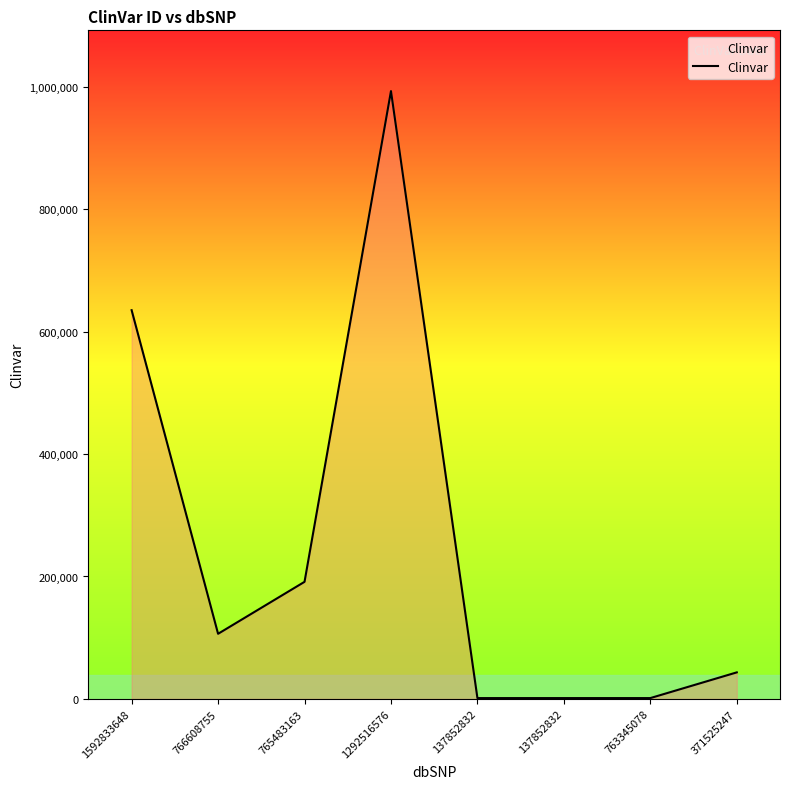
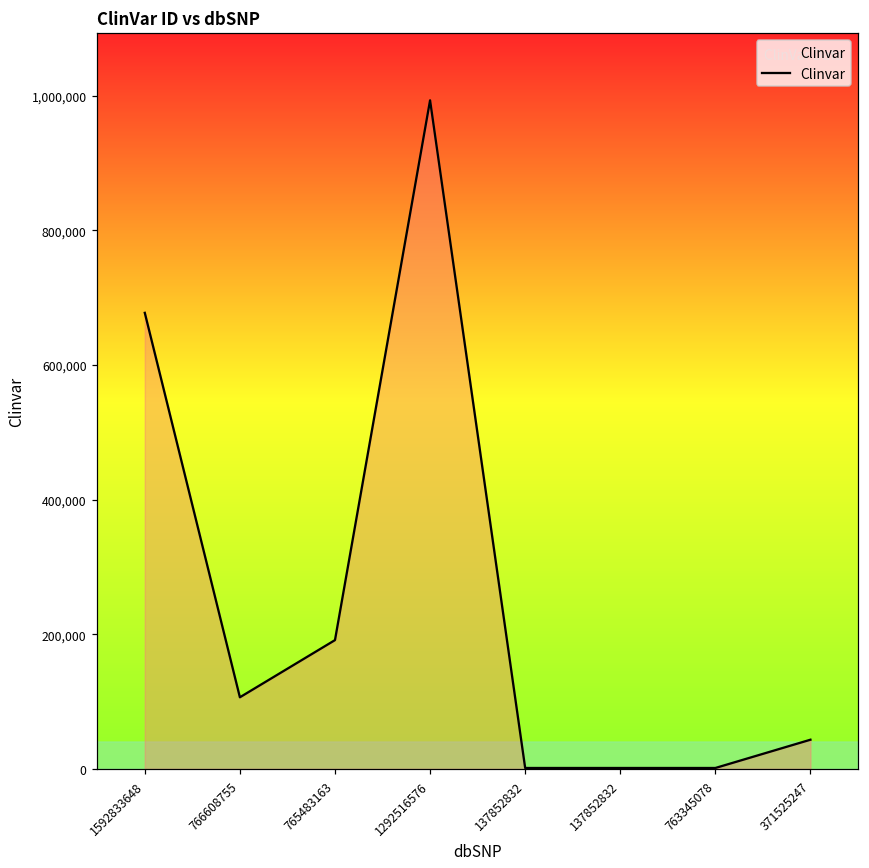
1592833648: 640,000 -> 680,000
